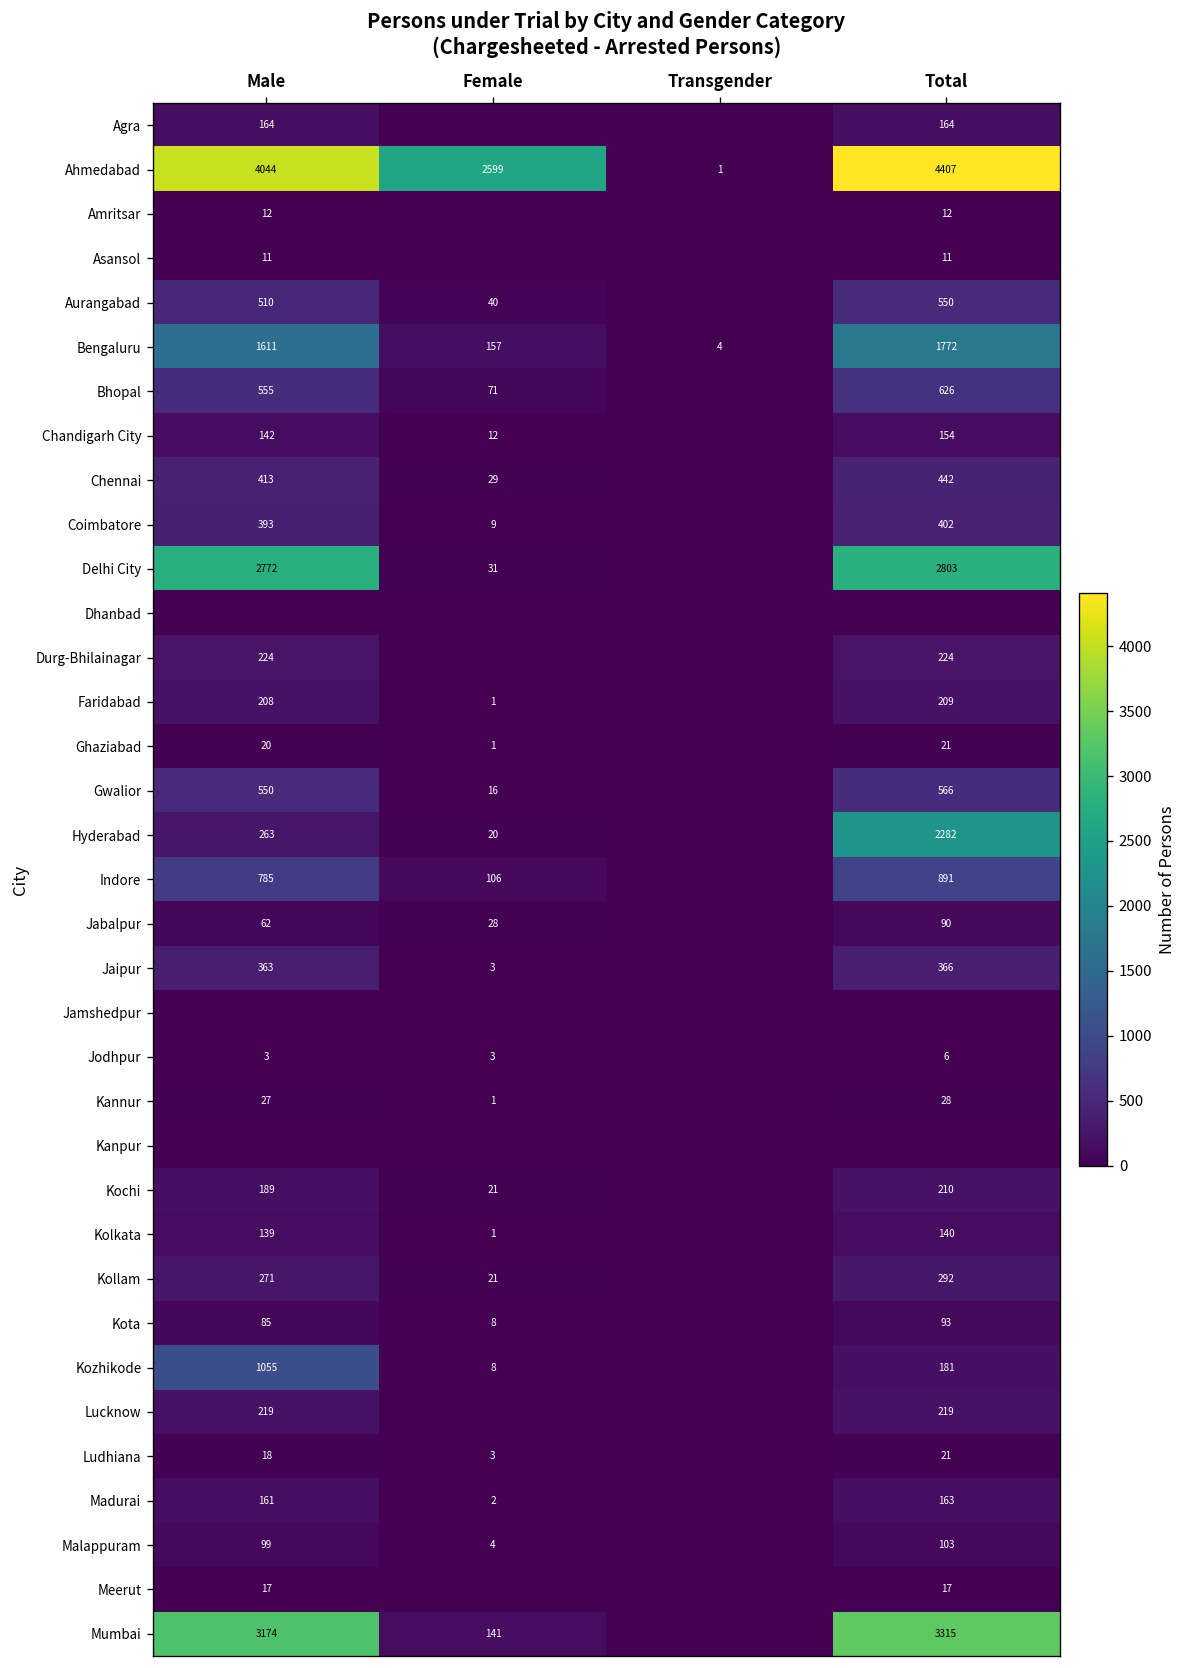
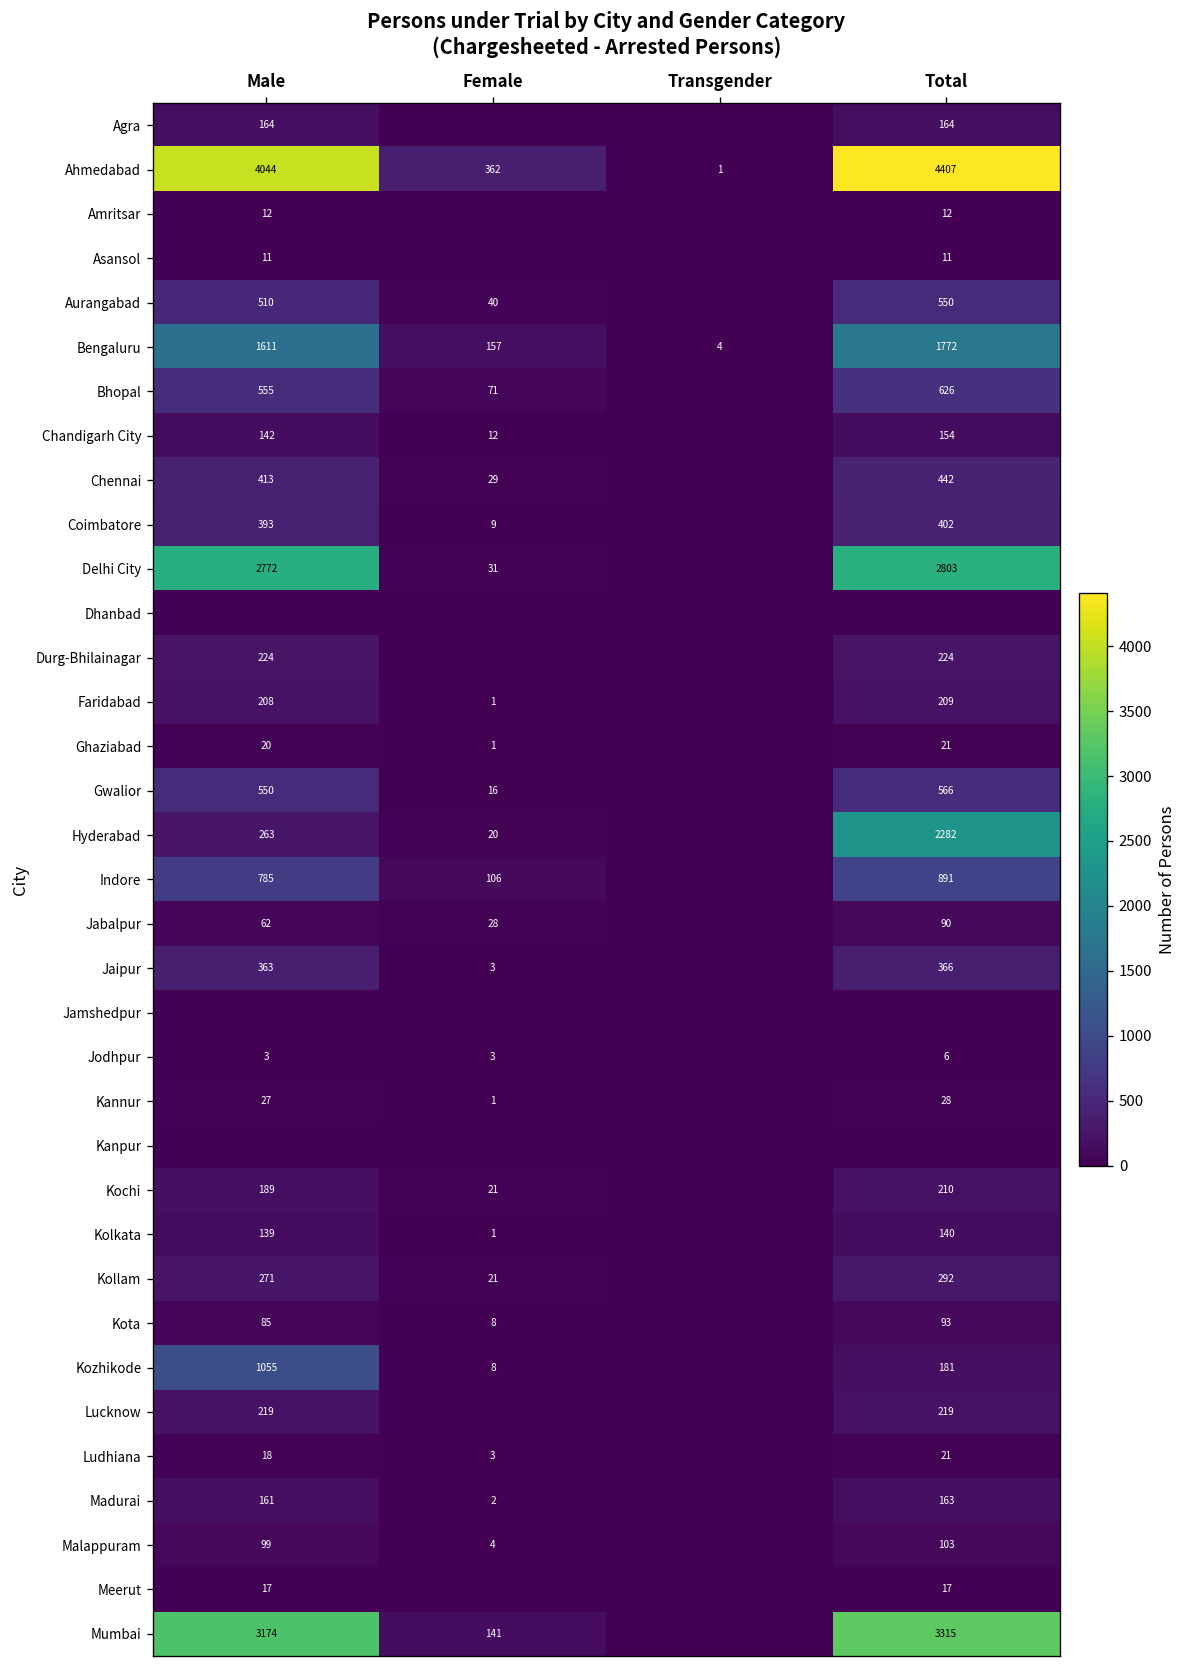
Ahmedabad, Female: 2599 -> 362
